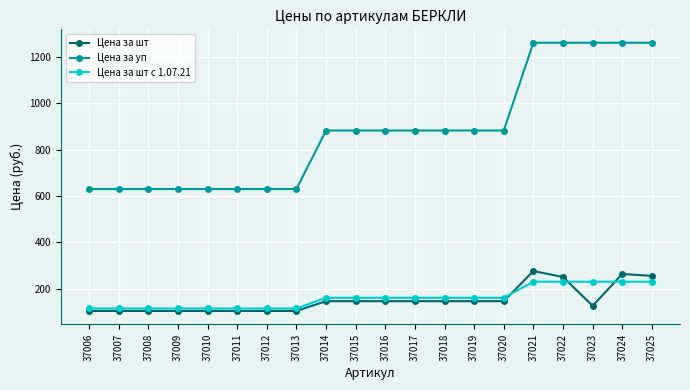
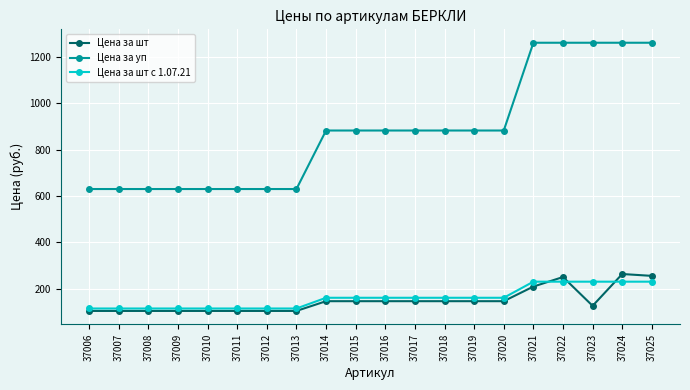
Цена за шт, 37021: 280 -> 210
